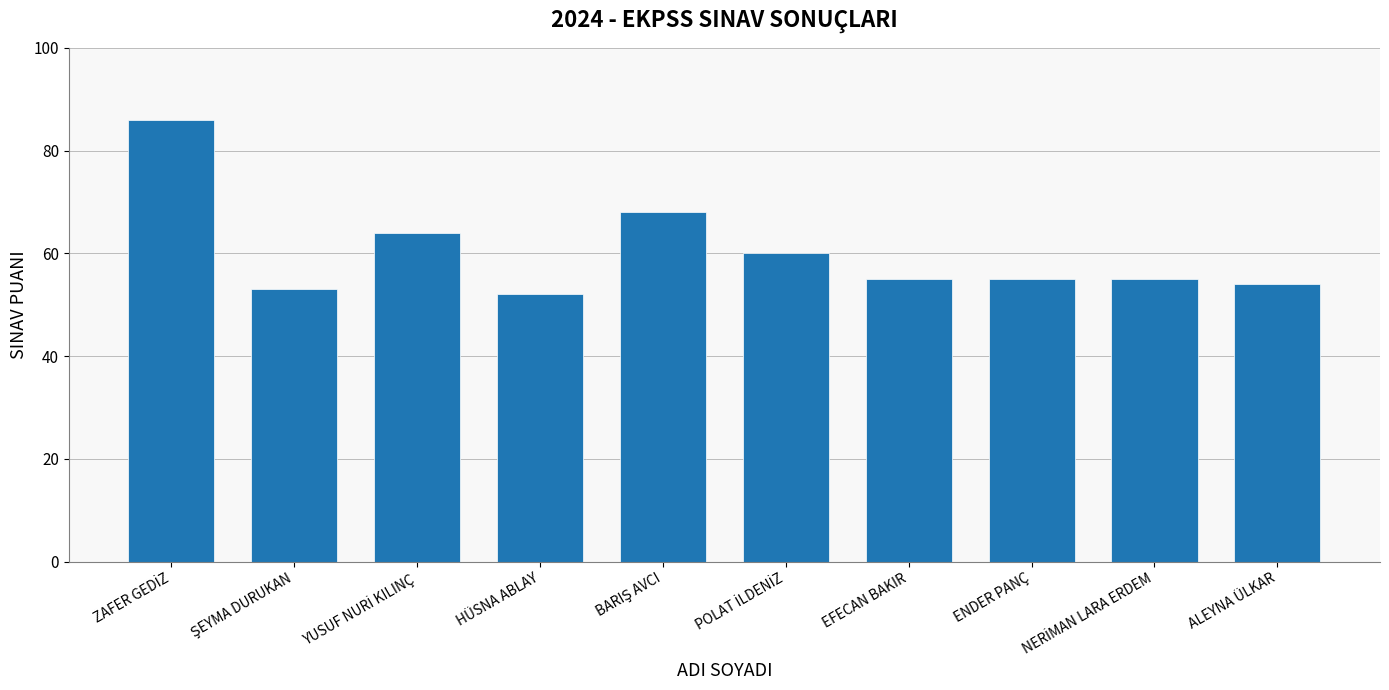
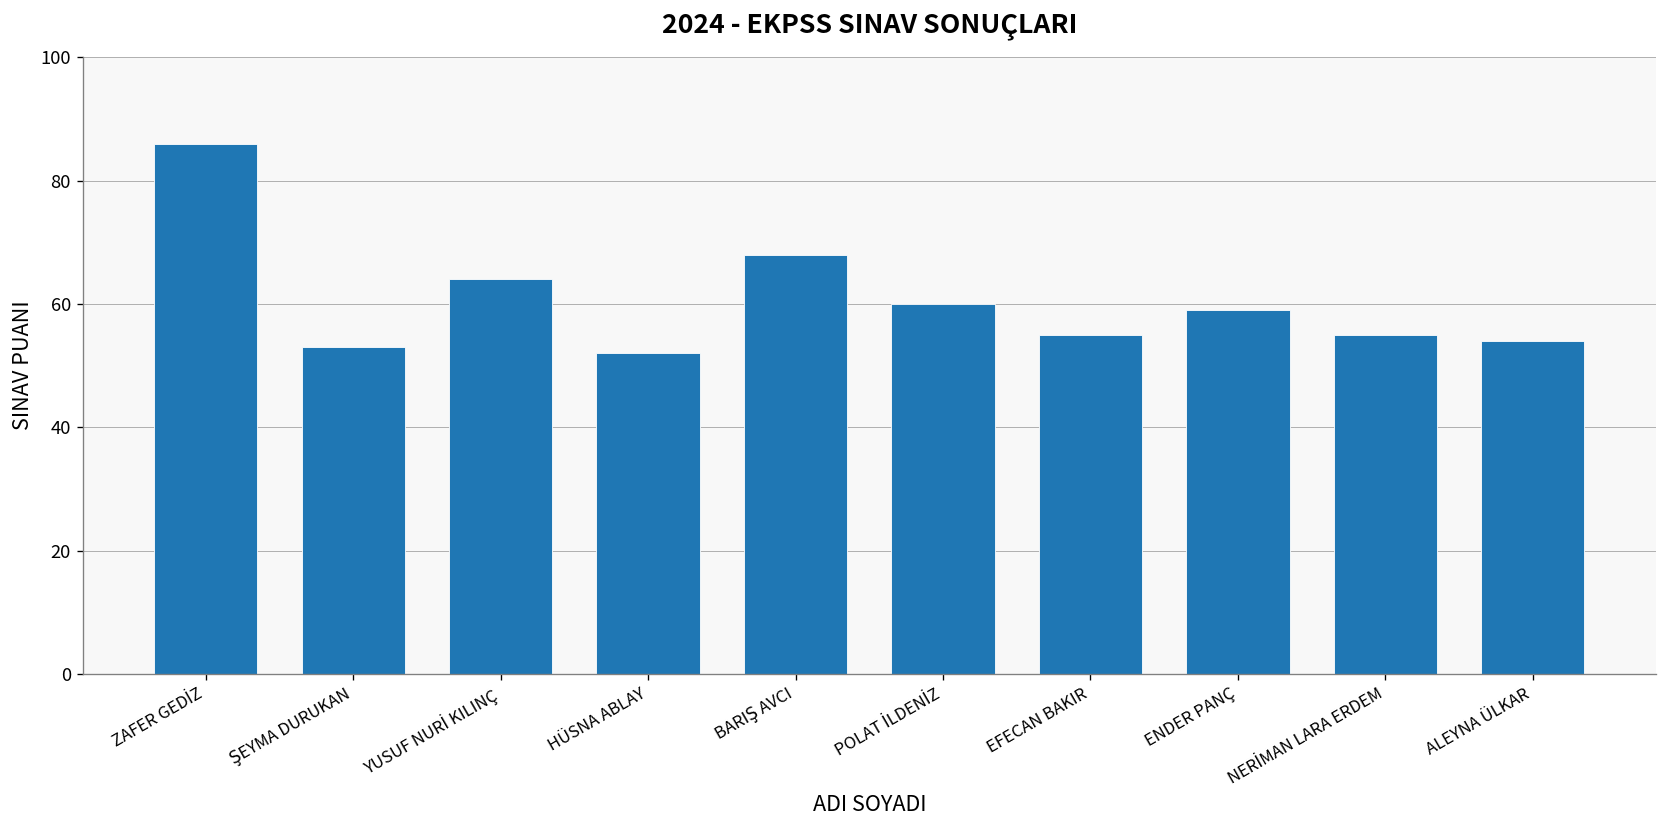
ENDER PANÇ: 55 -> 59
